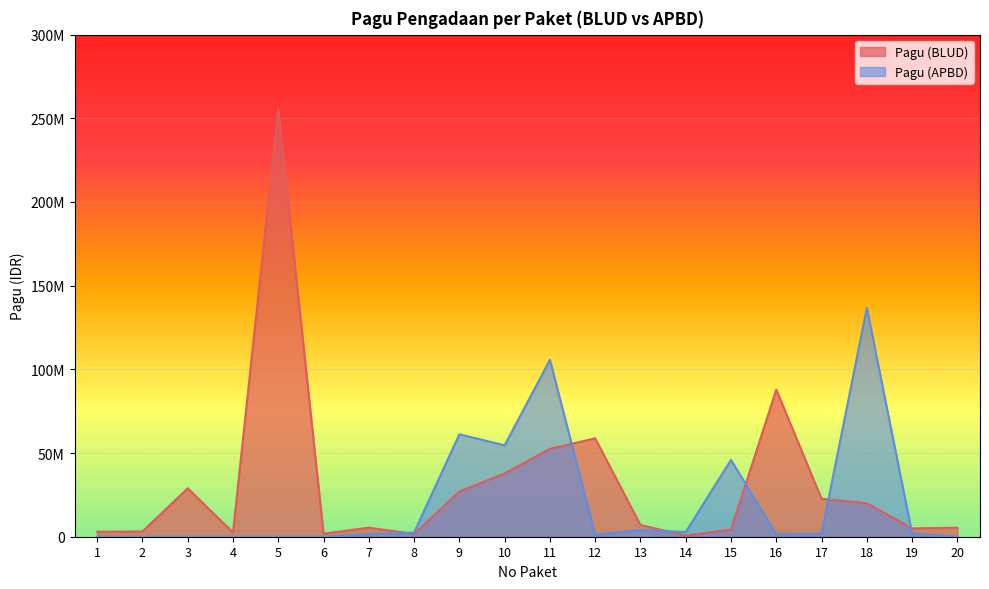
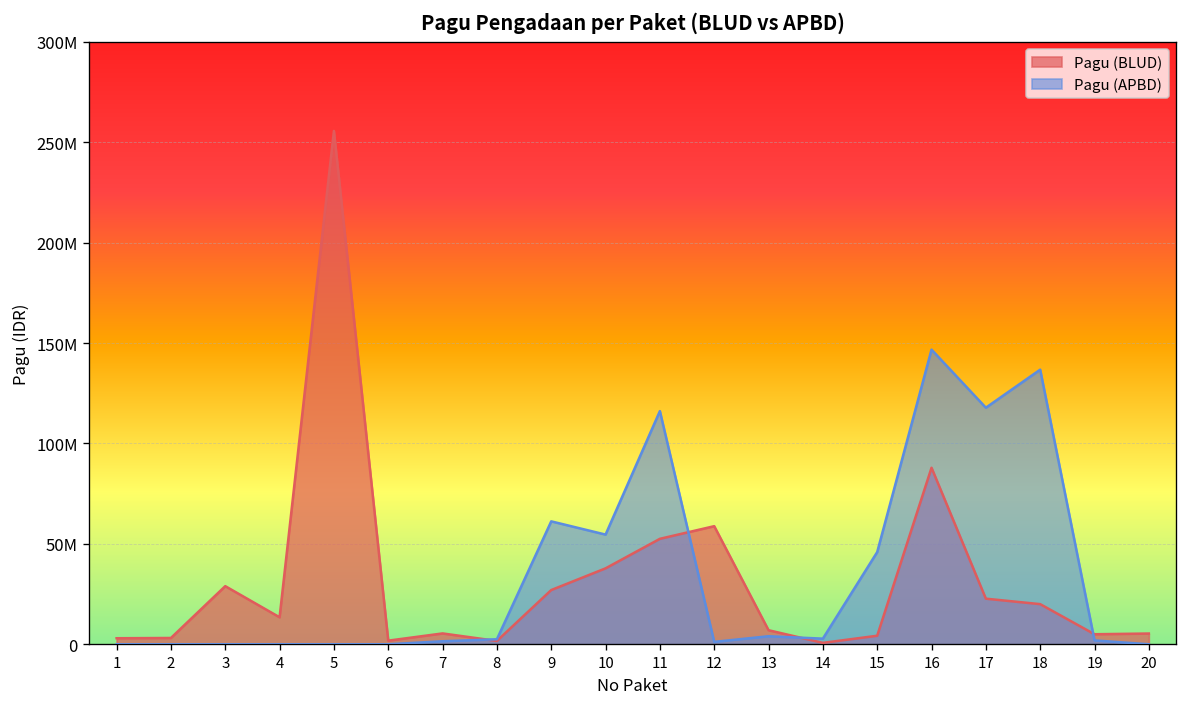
Pagu (BLUD), 4: 3000000 -> 13000000
Pagu (APBD), 11: 106000000 -> 116000000
Pagu (APBD), 16: 1000000 -> 147000000
Pagu (APBD), 17: 2000000 -> 118000000
